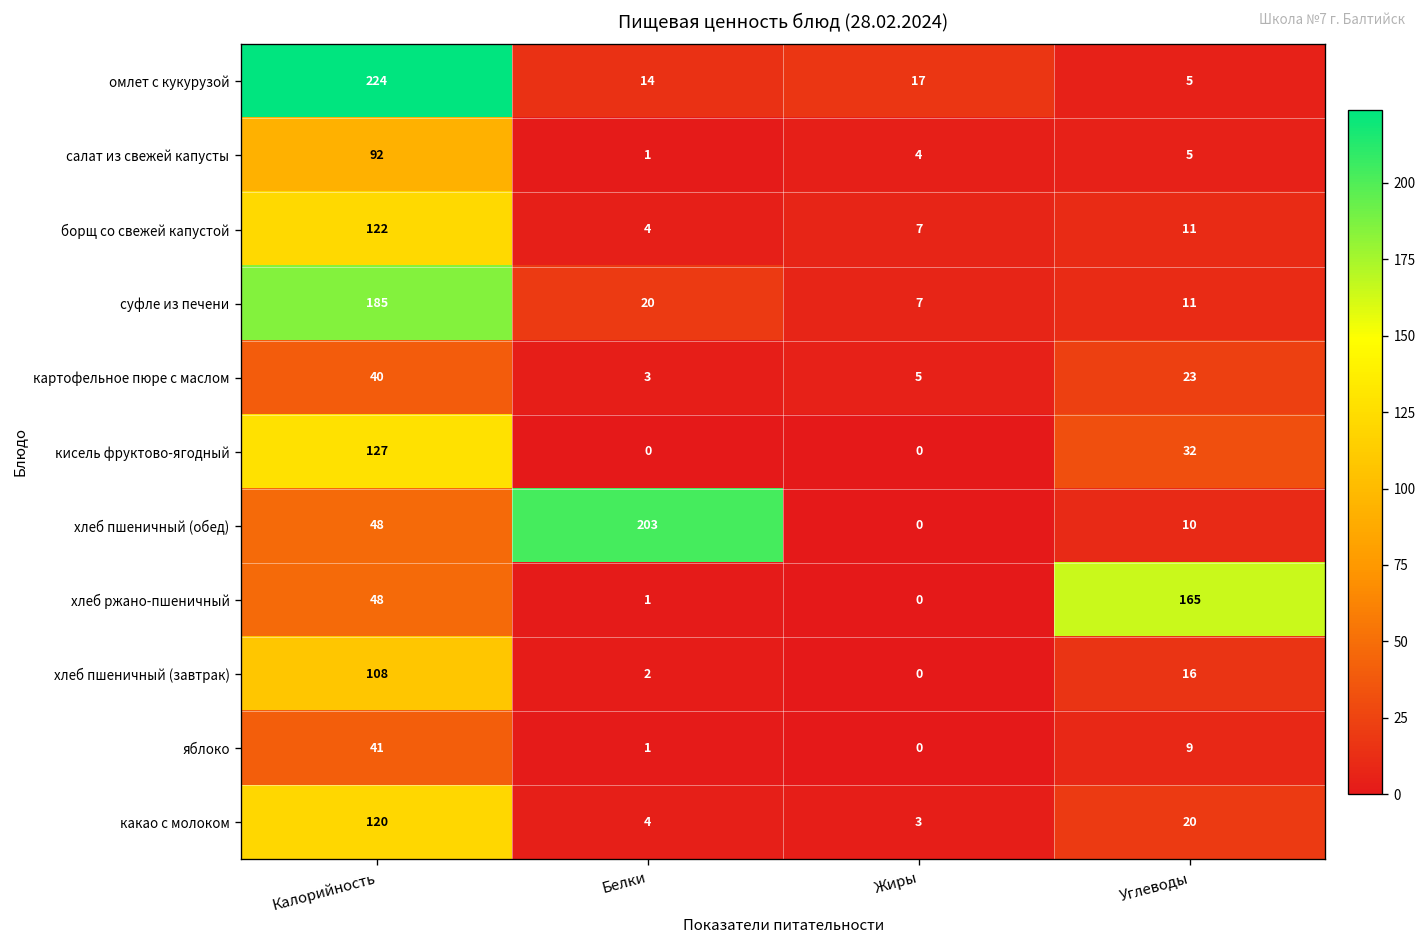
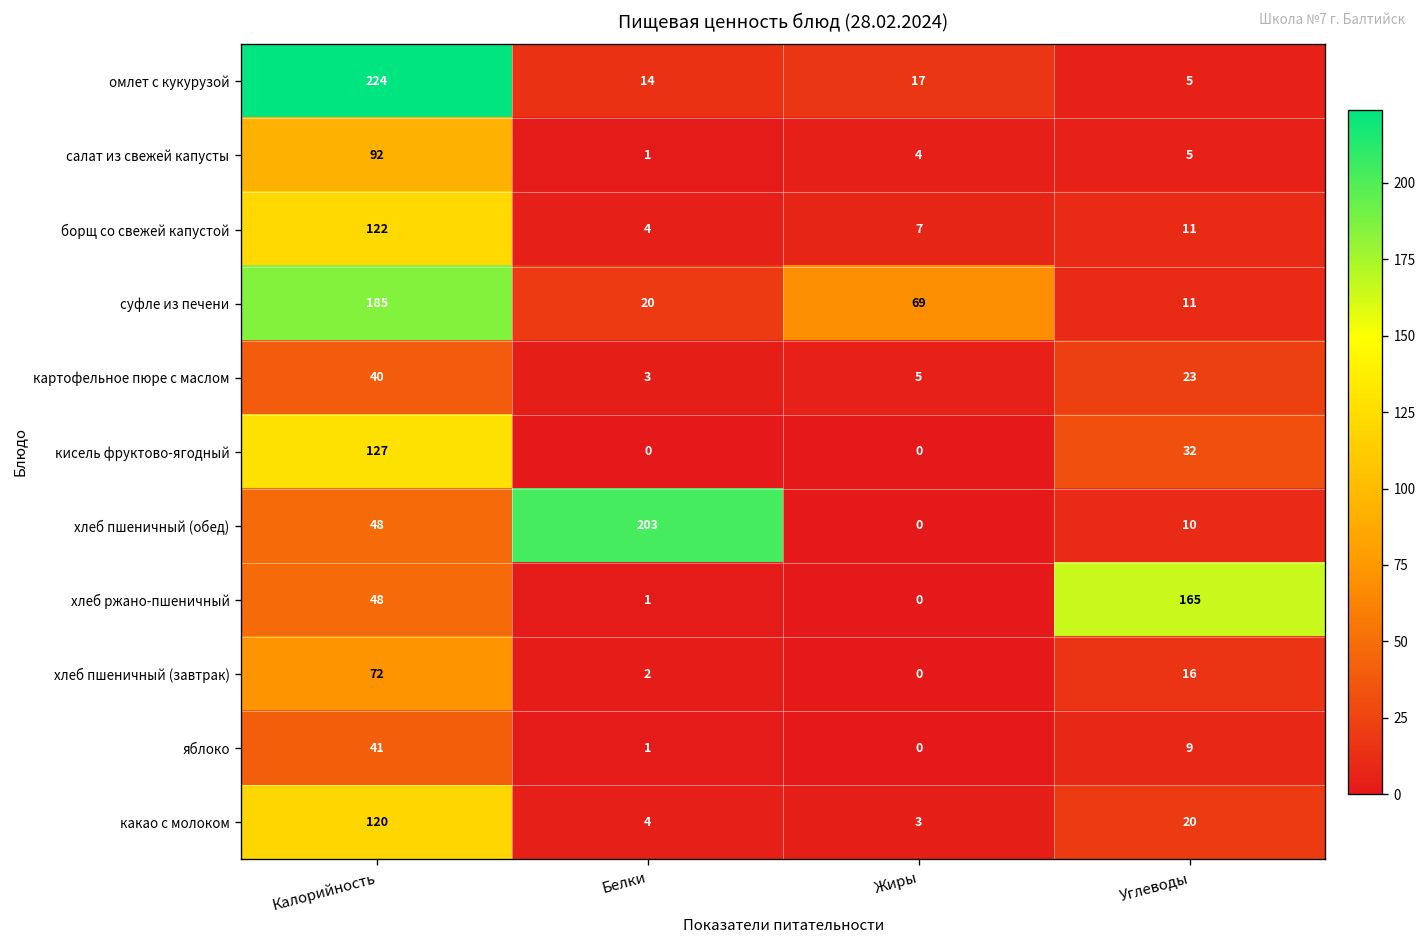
суфле из печени, Жиры: 7 -> 69
хлеб пшеничный (завтрак), Калорийность: 108 -> 72
